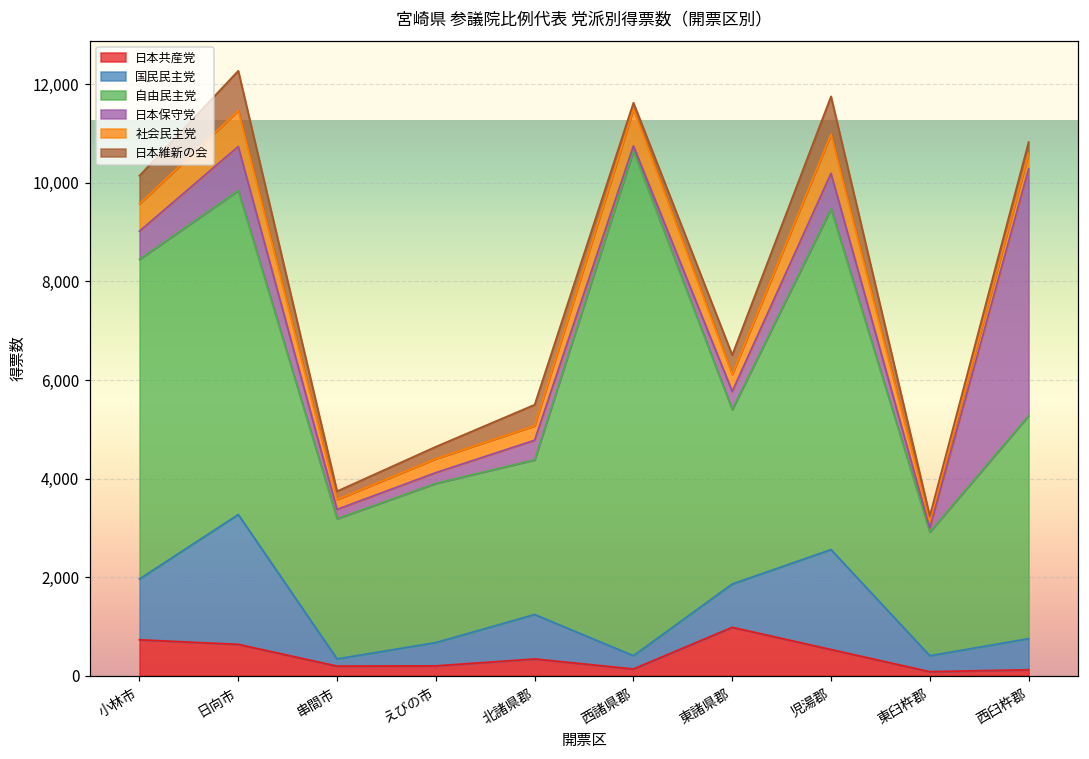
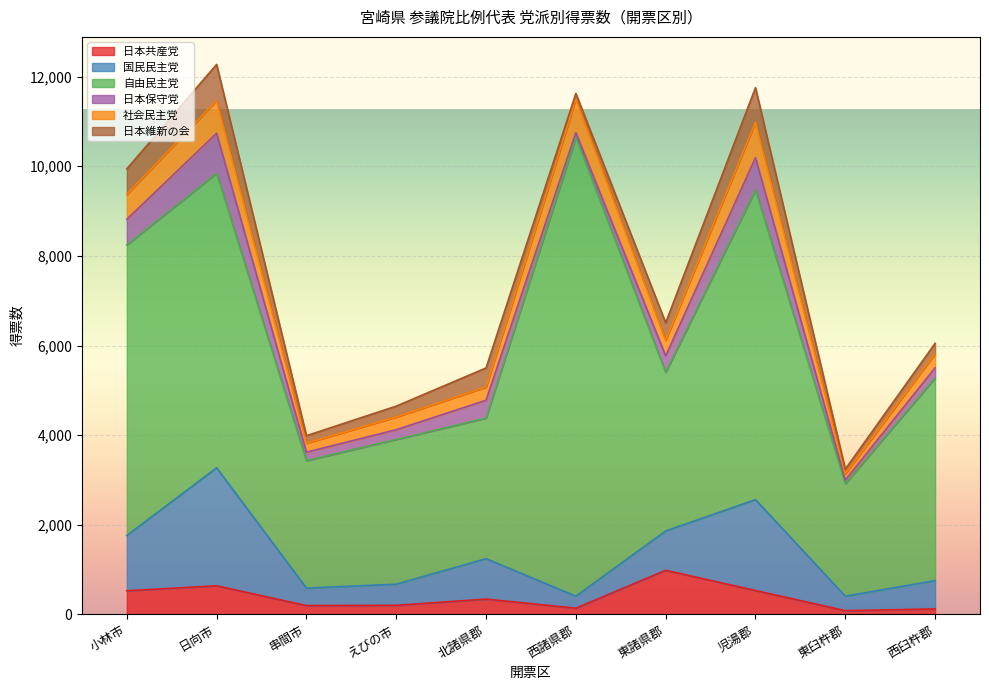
日本共産党, 小林市: 700 -> 500
国民民主党, 串間市: 100 -> 400
日本保守党, 西臼杵郡: 5,000 -> 200
